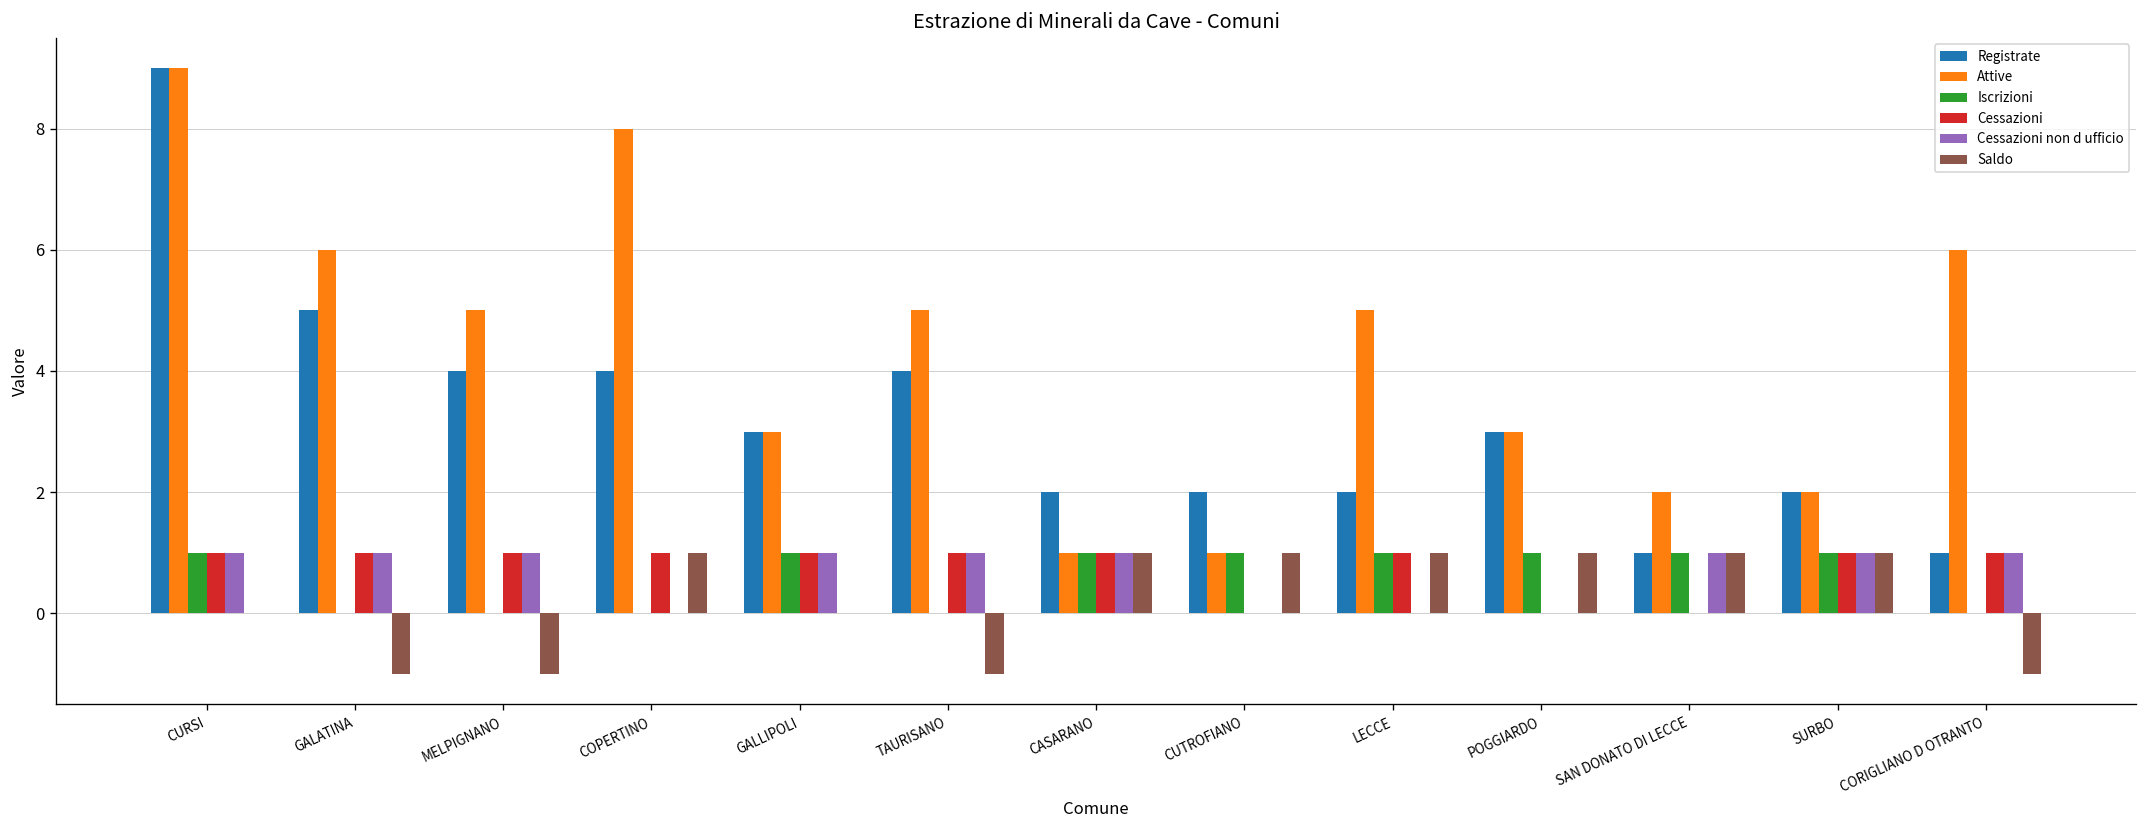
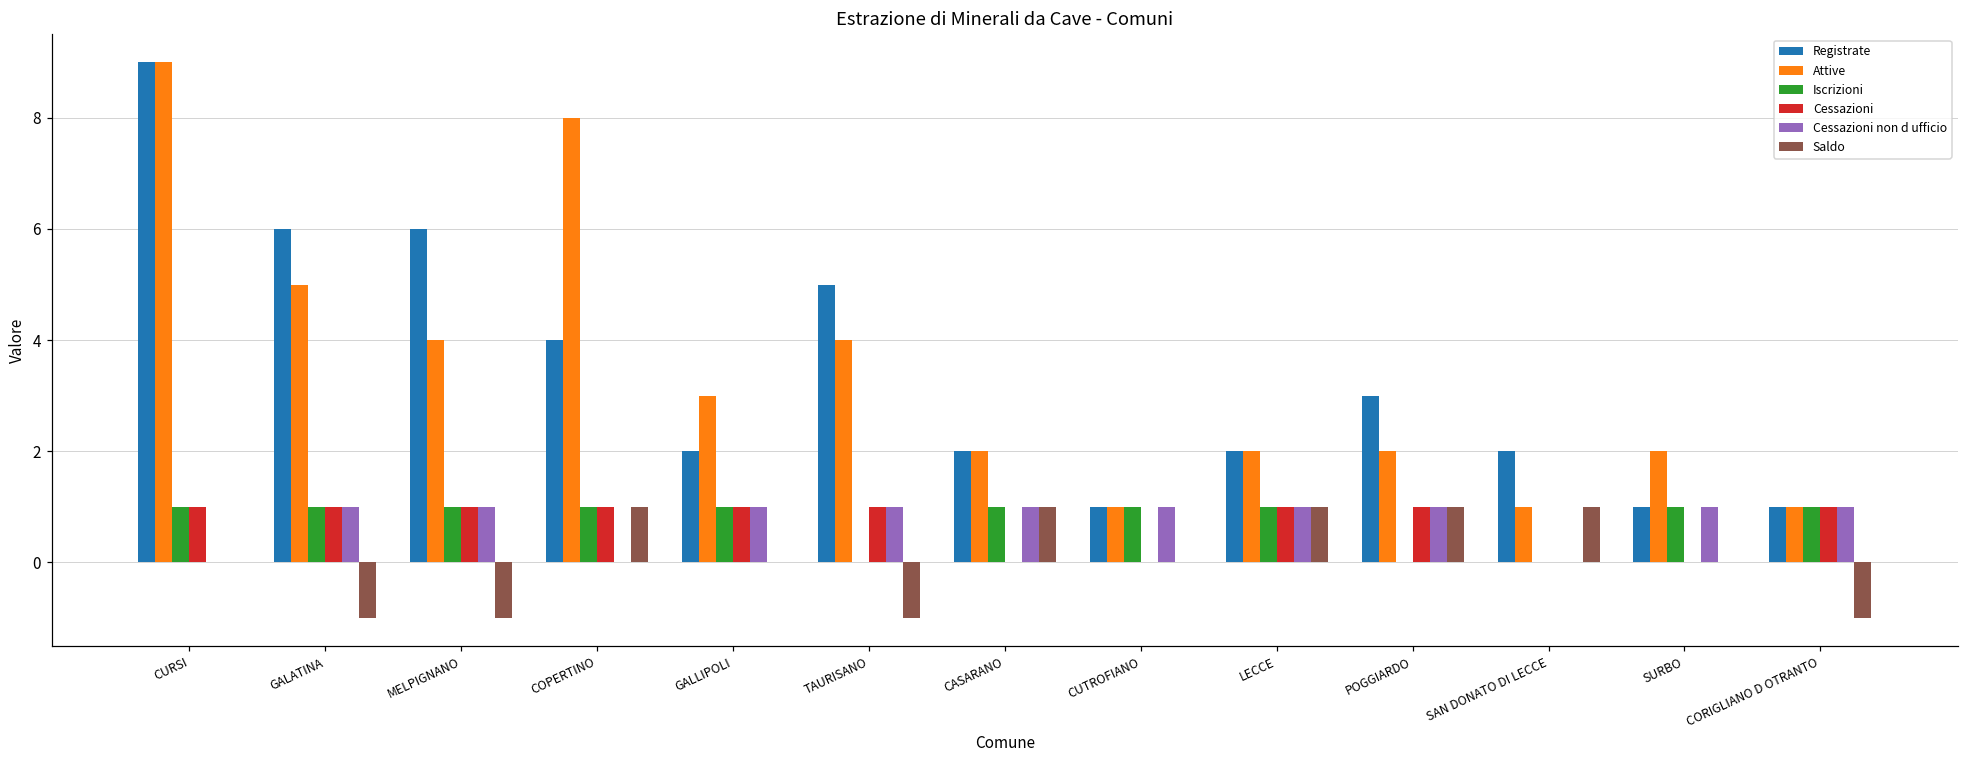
Cessazioni non d ufficio, CURSI: 1 -> 0
Registrate, GALATINA: 5 -> 6
Attive, GALATINA: 6 -> 5
Iscrizioni, GALATINA: 0 -> 1
Registrate, MELPIGNANO: 4 -> 6
Attive, MELPIGNANO: 5 -> 4
Iscrizioni, MELPIGNANO: 0 -> 1
Iscrizioni, COPERTINO: 0 -> 1
Registrate, GALLIPOLI: 3 -> 2
Registrate, TAURISANO: 4 -> 5
Attive, TAURISANO: 5 -> 4
Attive, CASARANO: 1 -> 2
Cessazioni, CASARANO: 1 -> 0
Registrate, CUTROFIANO: 2 -> 1
Cessazioni non d ufficio, CUTROFIANO: 0 -> 1
Saldo, CUTROFIANO: 1 -> 0
Attive, LECCE: 5 -> 2
Cessazioni non d ufficio, LECCE: 0 -> 1
Attive, POGGIARDO: 3 -> 2
Iscrizioni, POGGIARDO: 1 -> 0
Cessazioni, POGGIARDO: 0 -> 1
Cessazioni non d ufficio, POGGIARDO: 0 -> 1
Registrate, SAN DONATO DI LECCE: 1 -> 2
Attive, SAN DONATO DI LECCE: 2 -> 1
Iscrizioni, SAN DONATO DI LECCE: 1 -> 0
Cessazioni non d ufficio, SAN DONATO DI LECCE: 1 -> 0
Registrate, SURBO: 2 -> 1
Cessazioni, SURBO: 1 -> 0
Saldo, SURBO: 1 -> 0
Attive, CORIGLIANO D OTRANTO: 6 -> 1
Iscrizioni, CORIGLIANO D OTRANTO: 0 -> 1
